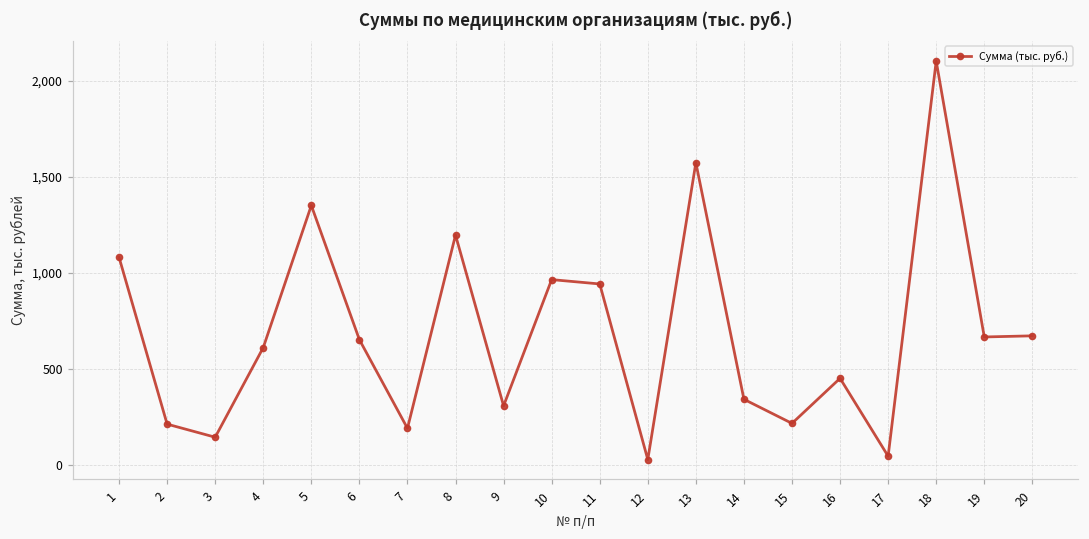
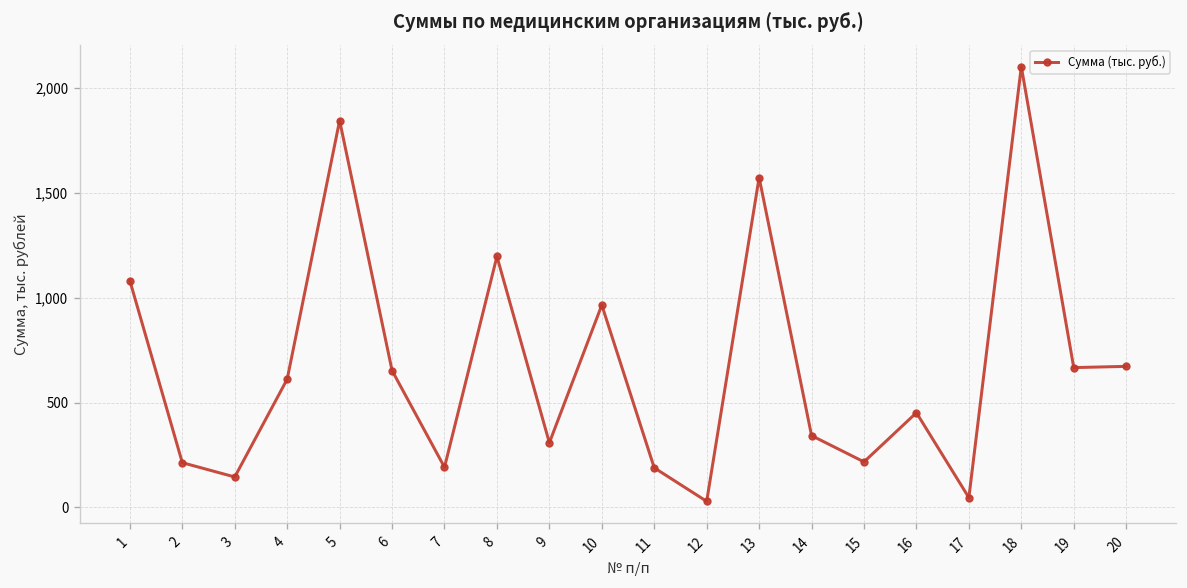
5: 1,350 -> 1,840
11: 940 -> 190
